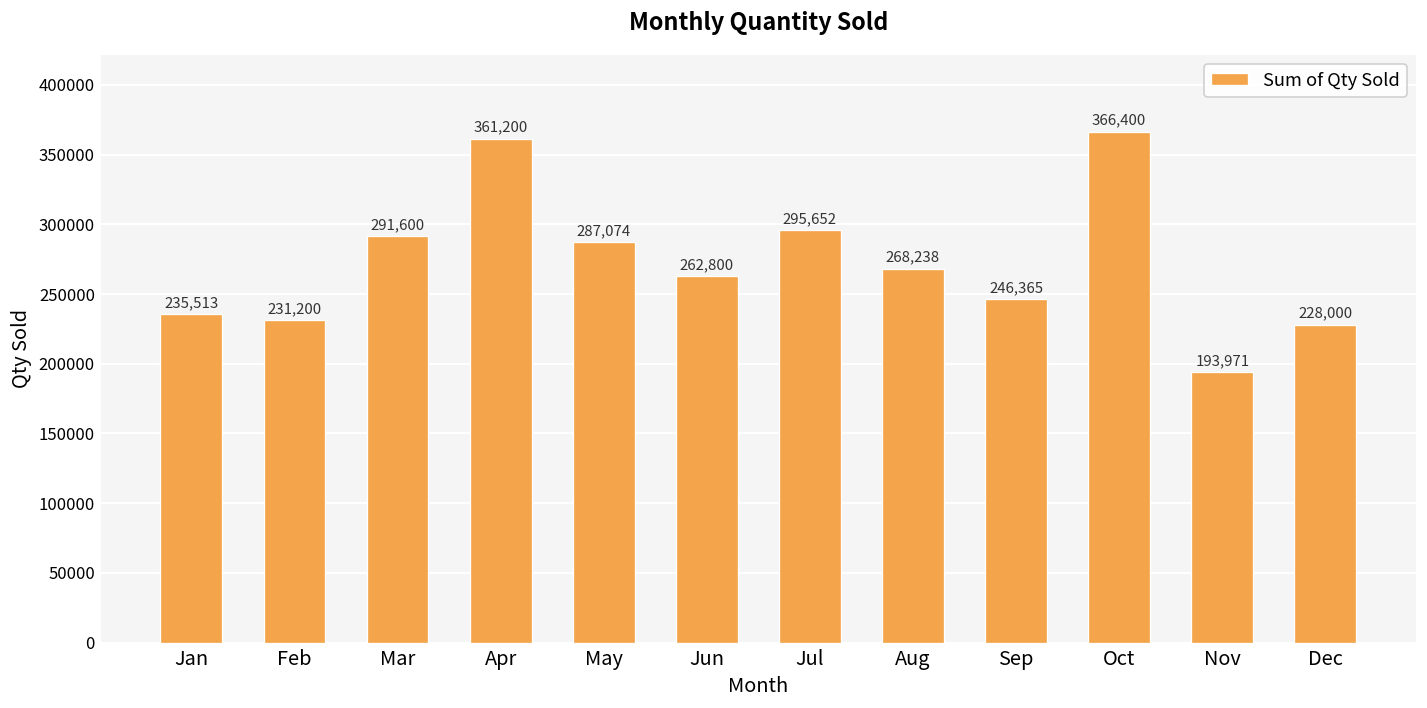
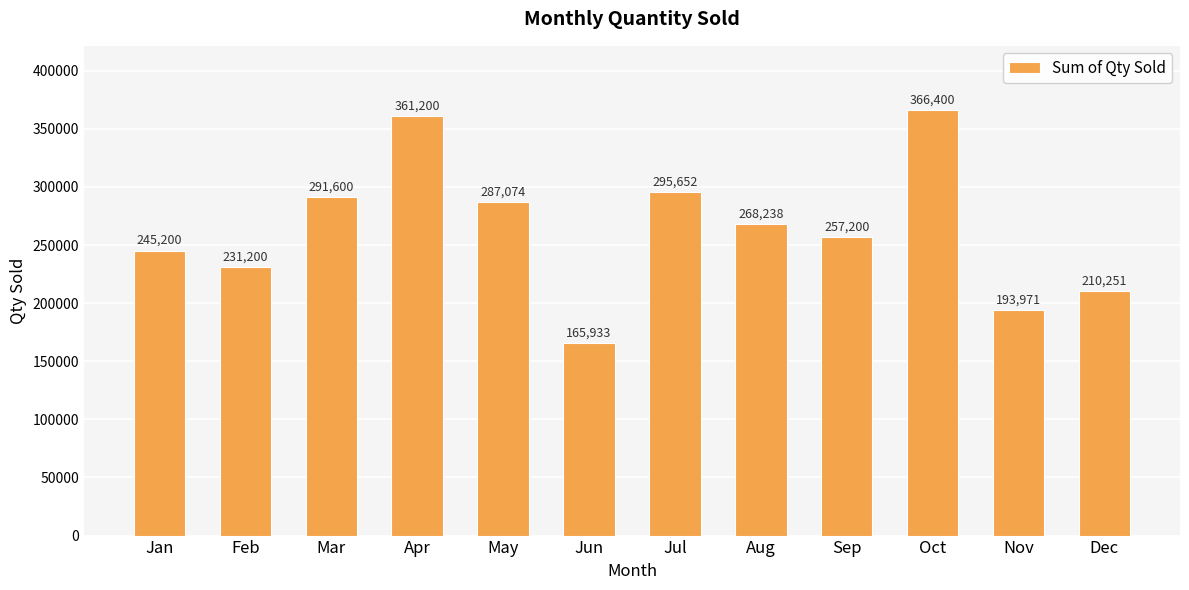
Jan: 235,513 -> 245,200
Jun: 262,800 -> 165,933
Sep: 246,365 -> 257,200
Dec: 228,000 -> 210,251
